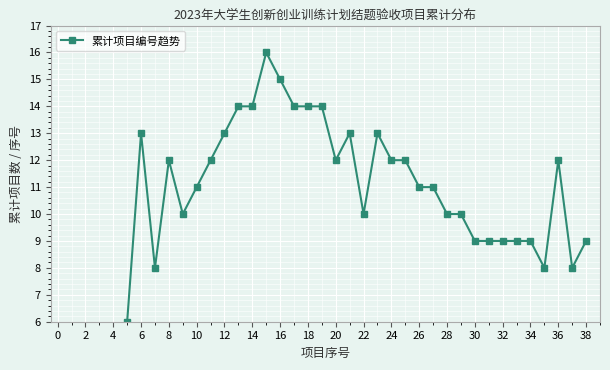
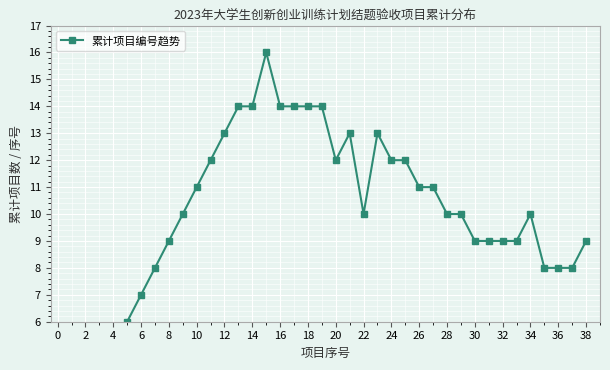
6: 13 -> 7
8: 12 -> 9
16: 15 -> 14
34: 9 -> 10
36: 12 -> 8
